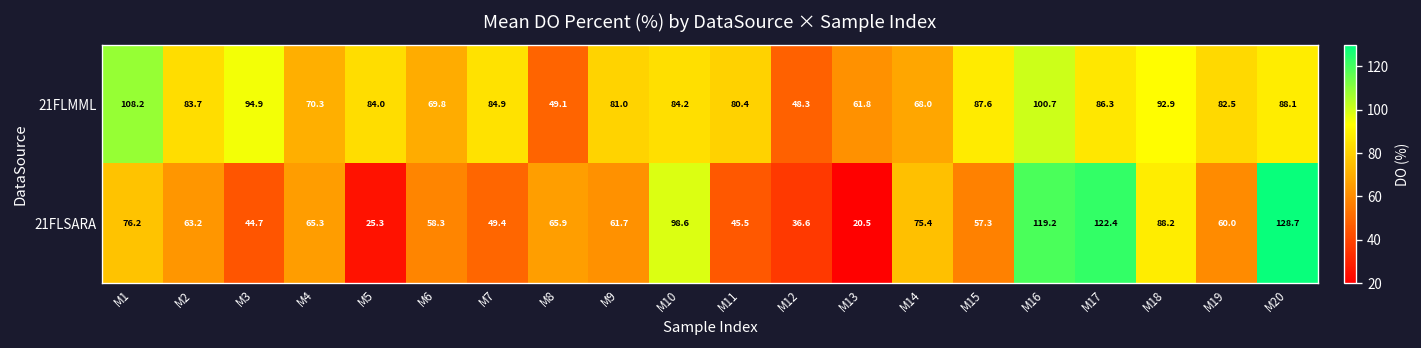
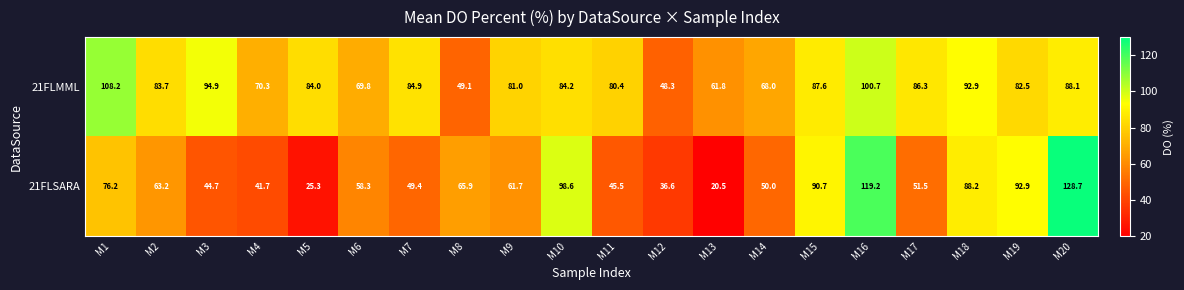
21FLSARA, M4: 65.3 -> 41.7
21FLSARA, M14: 75.4 -> 50.0
21FLSARA, M15: 57.3 -> 90.7
21FLSARA, M17: 122.4 -> 51.5
21FLSARA, M19: 60.0 -> 92.9
